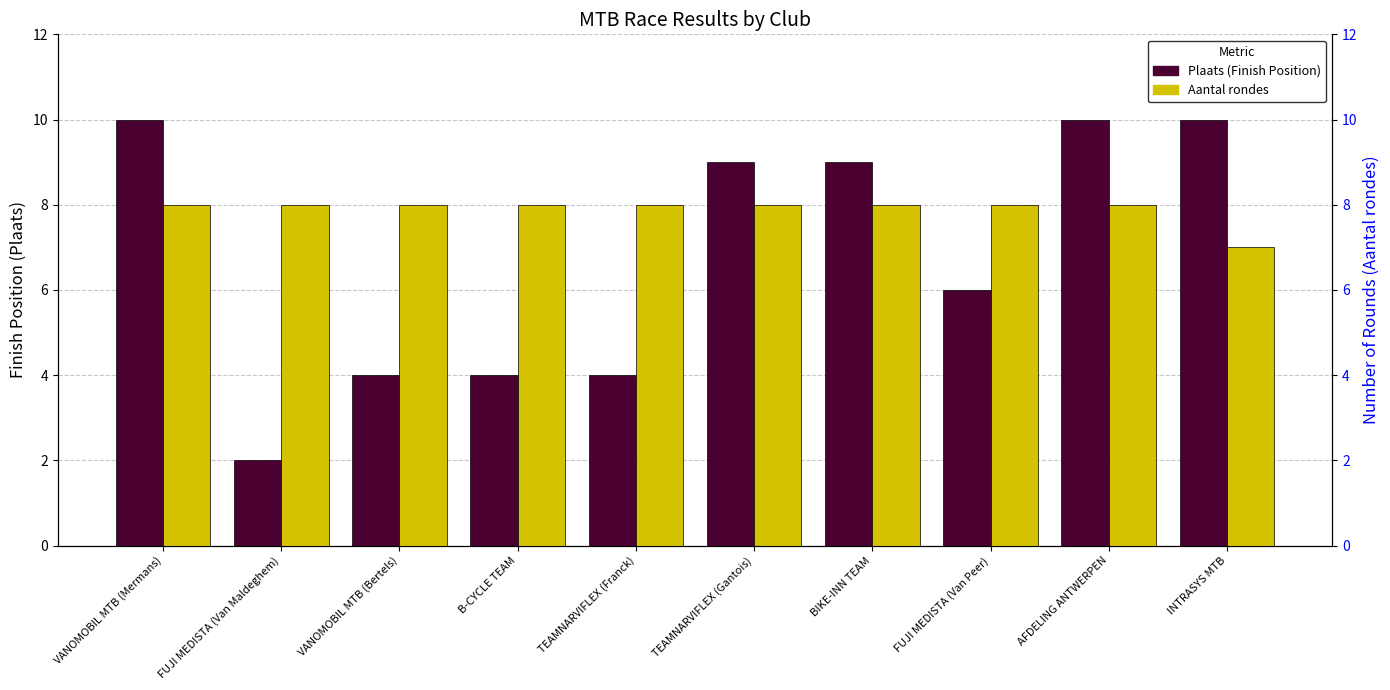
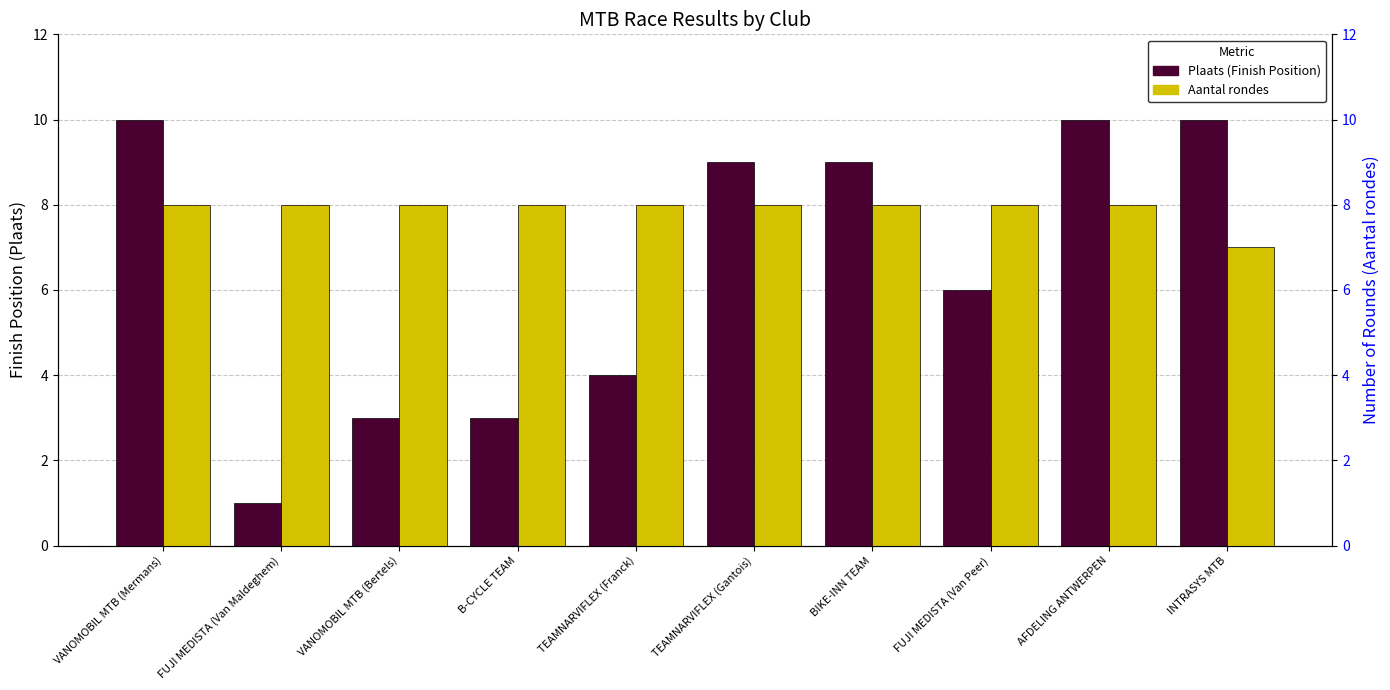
Plaats (Finish Position), FUJI MEDISTA (Van Maldeghem): 2 -> 1
Plaats (Finish Position), VANOMOBIL MTB (Bertels): 4 -> 3
Plaats (Finish Position), B-CYCLE TEAM: 4 -> 3
